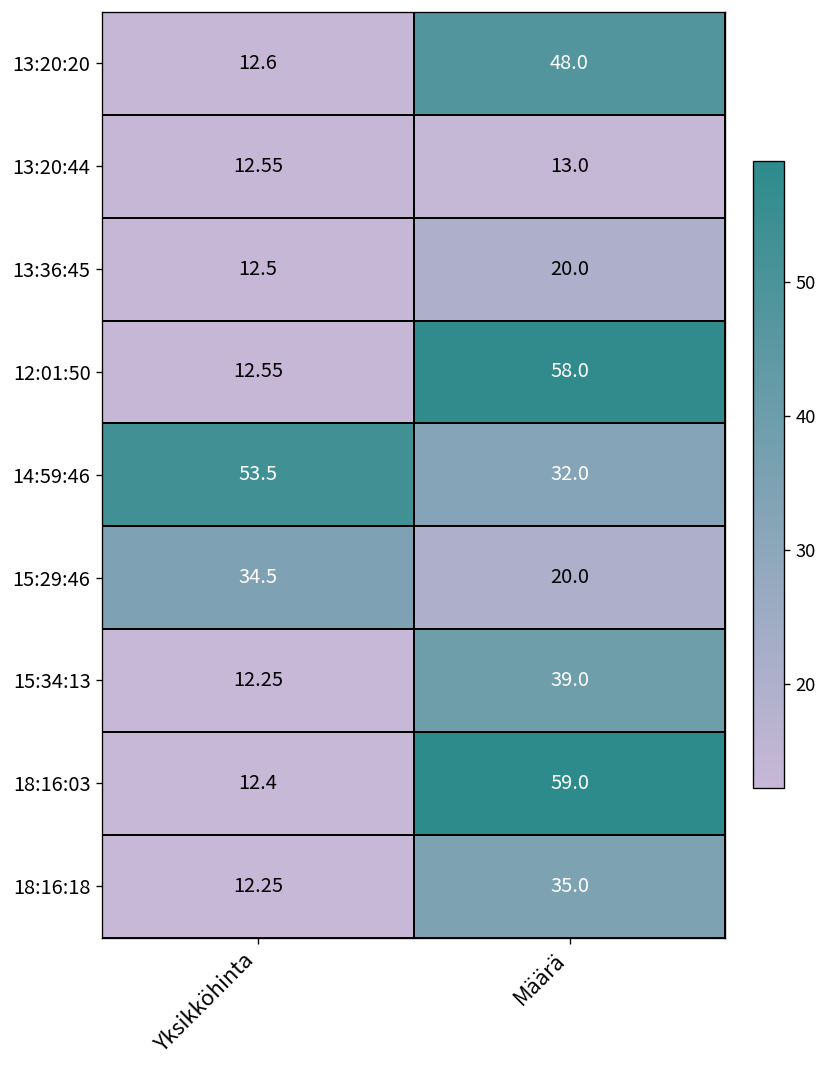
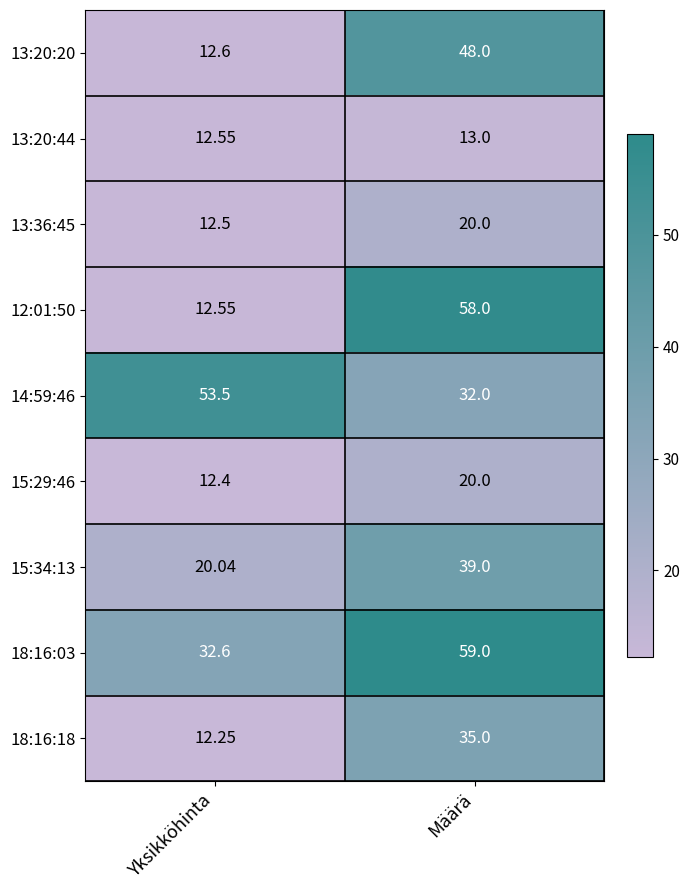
15:29:46, Yksikköhinta: 34.5 -> 12.4
15:34:13, Yksikköhinta: 12.25 -> 20.04
18:16:03, Yksikköhinta: 12.4 -> 32.6
